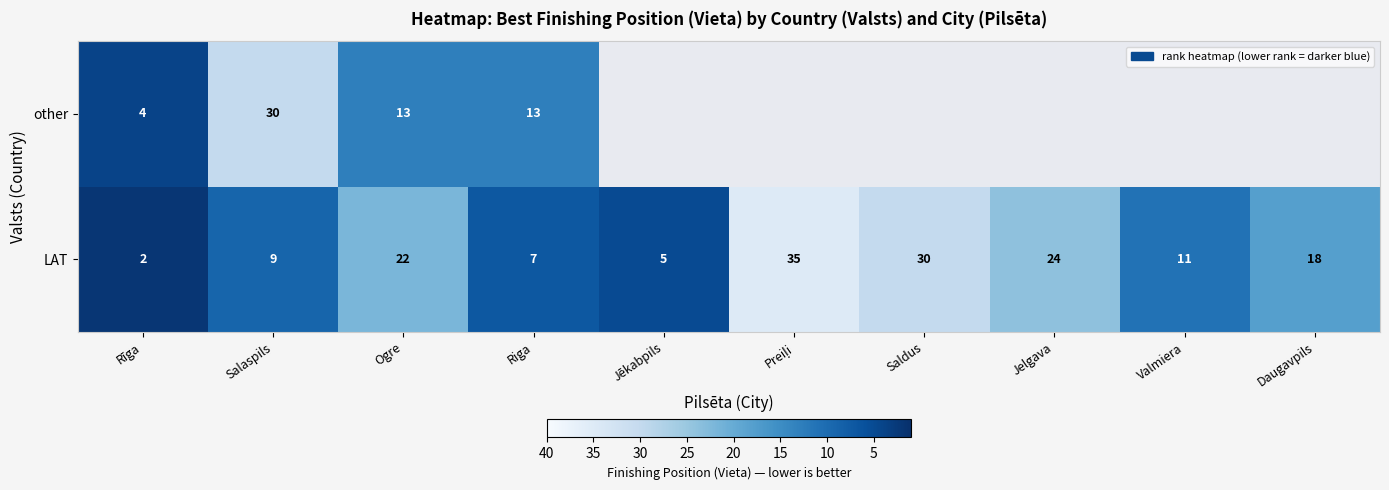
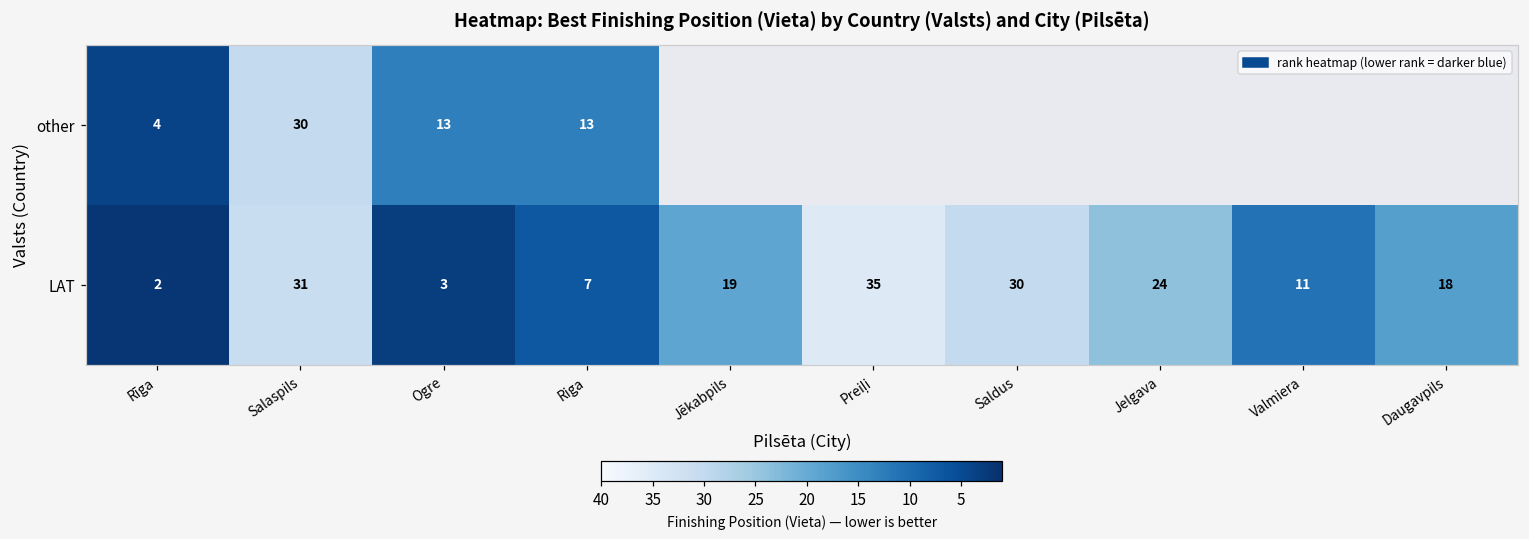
LAT, Salaspils: 9 -> 31
LAT, Ogre: 22 -> 3
LAT, Jēkabpils: 5 -> 19
